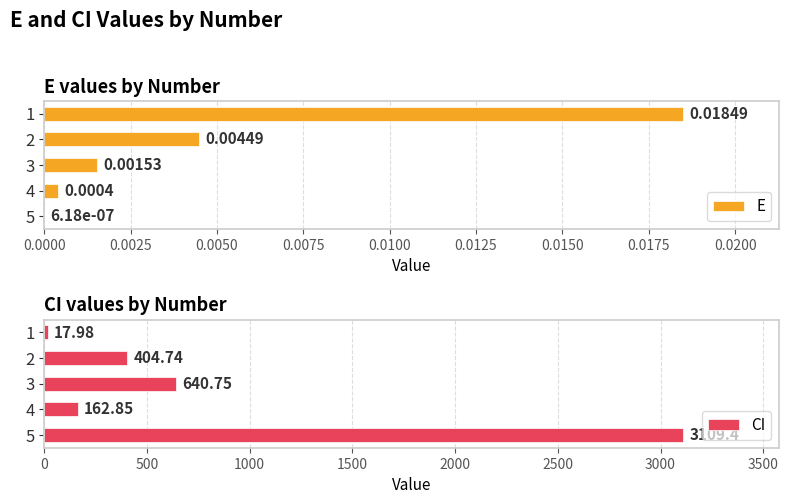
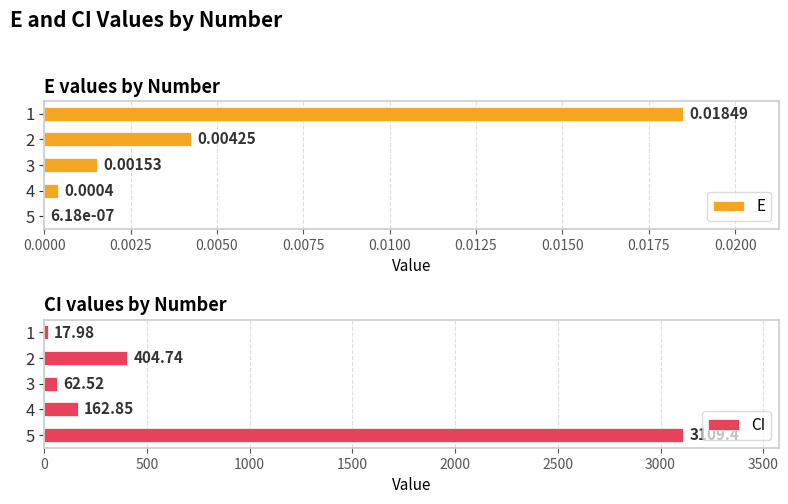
E values by Number, 2: 0.00449 -> 0.00425
CI values by Number, 3: 640.75 -> 62.52
